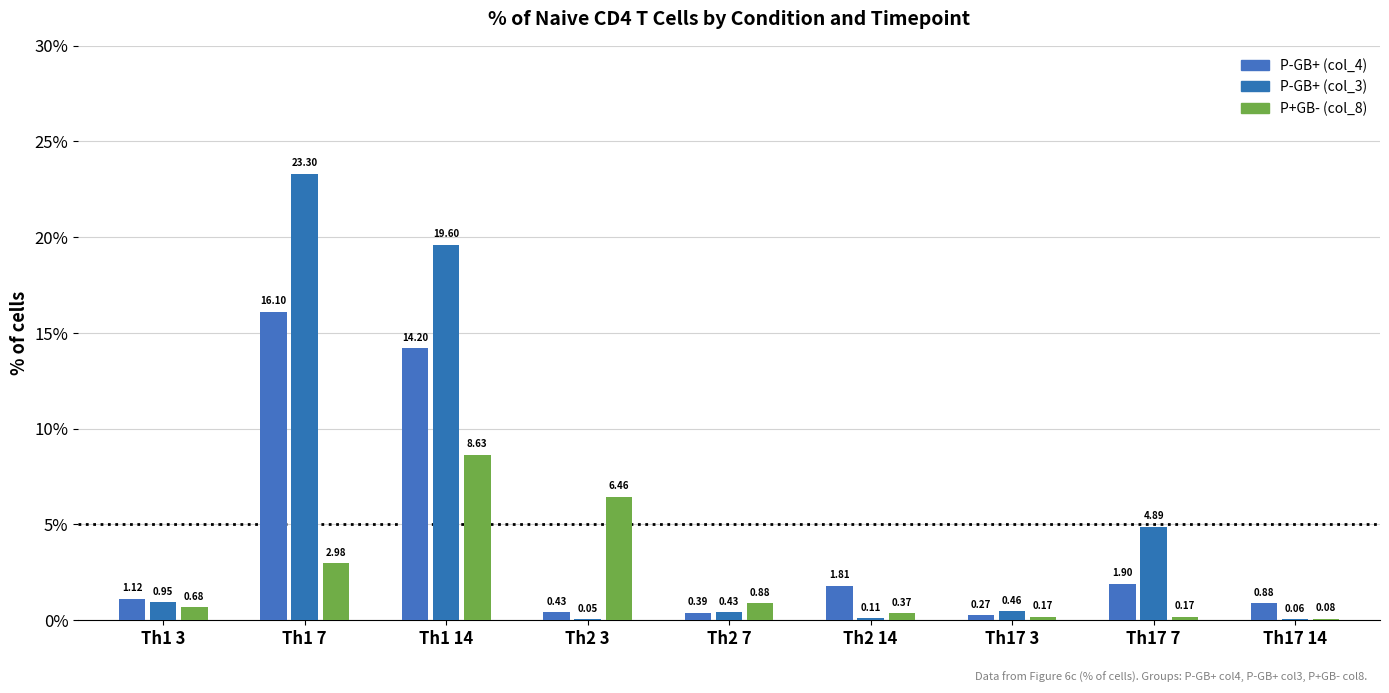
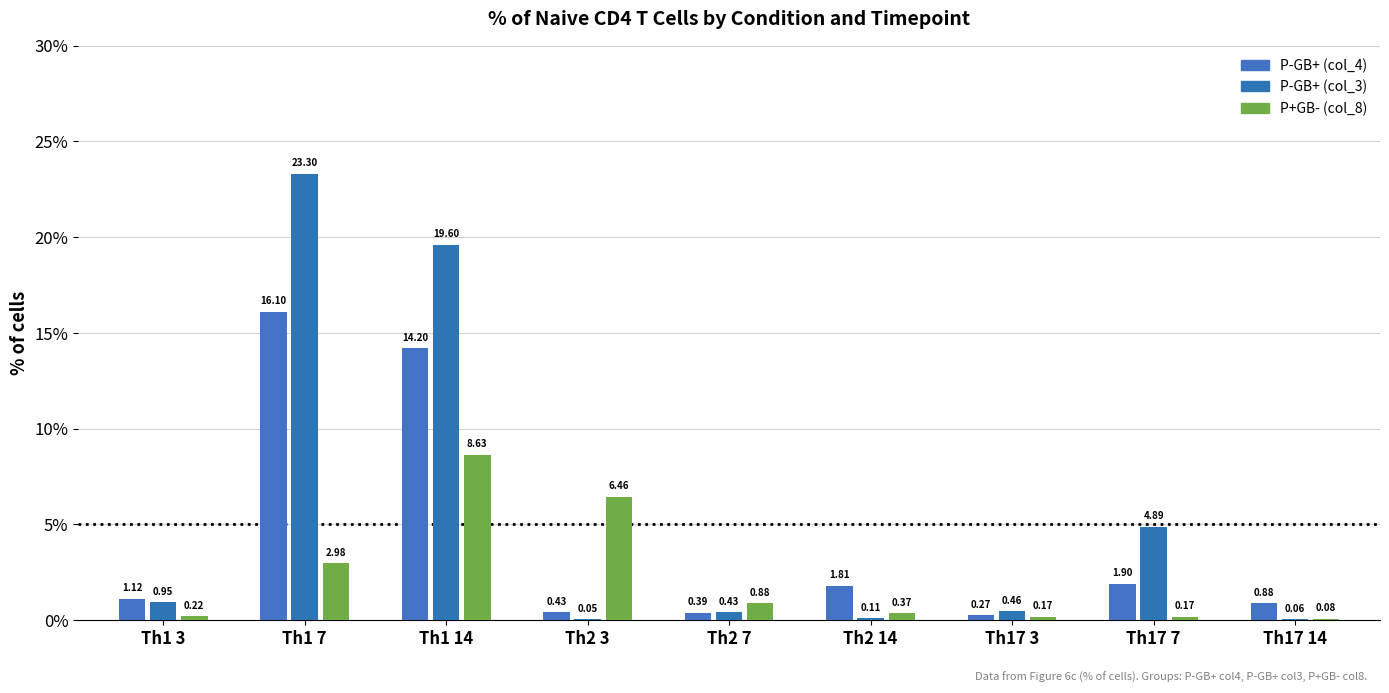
P+GB- (col_8), Th1 3: 0.68 -> 0.22
